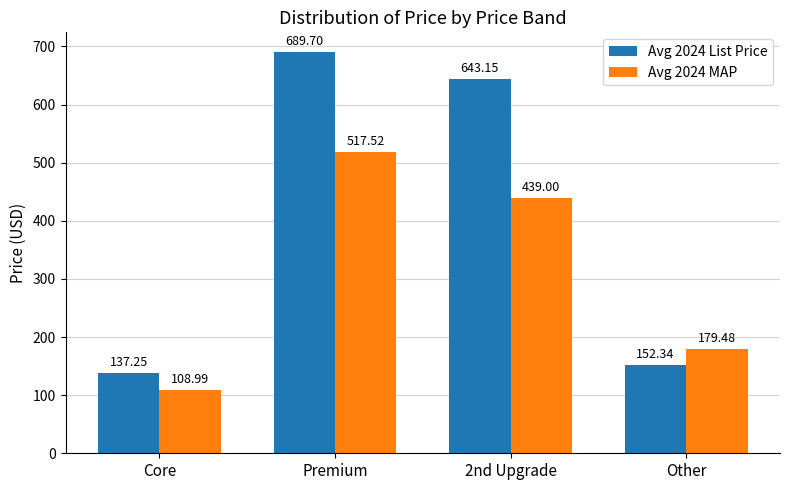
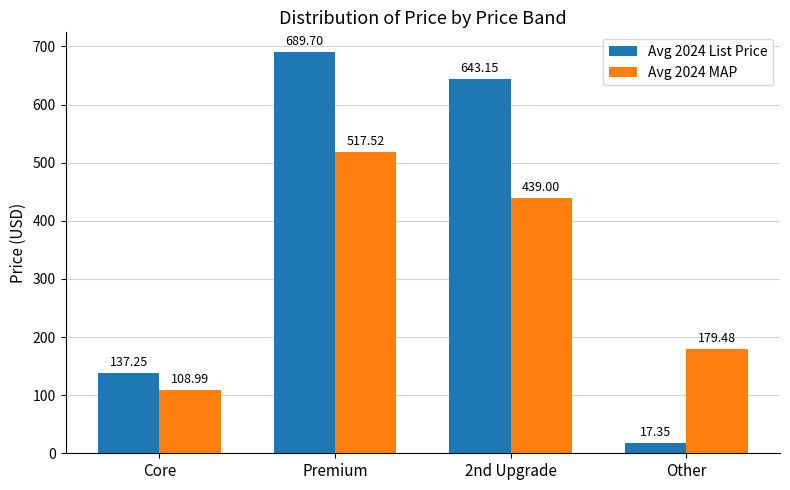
Avg 2024 List Price, Other: 152.34 -> 17.35
